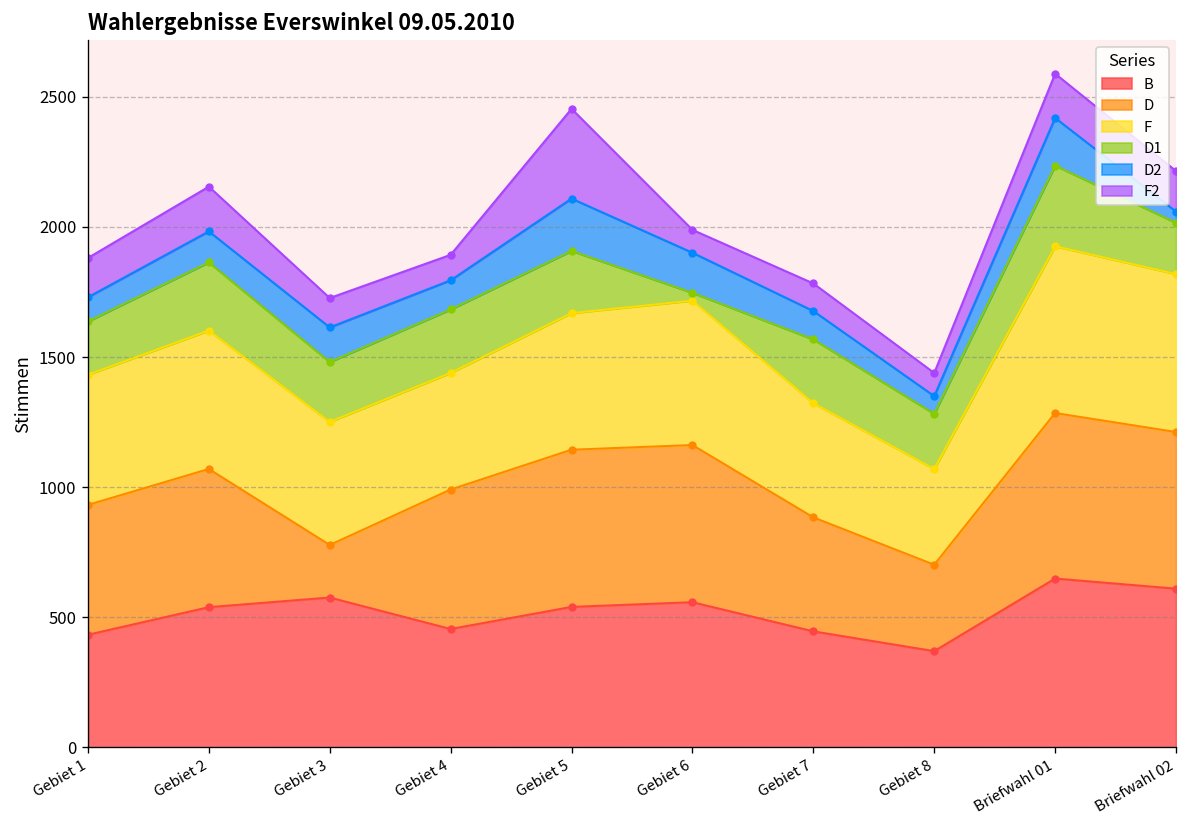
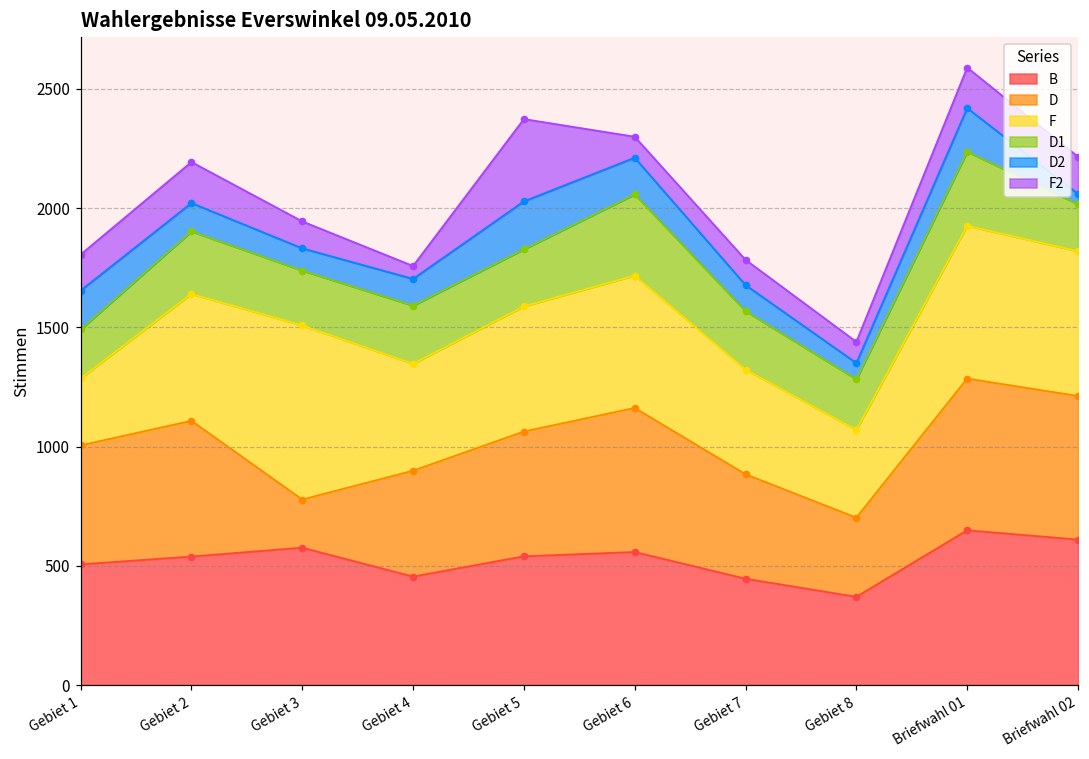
B, Gebiet 1: 430 -> 510
F, Gebiet 1: 500 -> 280
D2, Gebiet 1: 90 -> 160
D, Gebiet 2: 530 -> 570
F, Gebiet 3: 470 -> 730
D2, Gebiet 3: 130 -> 90
D, Gebiet 4: 540 -> 440
F2, Gebiet 4: 100 -> 50
D, Gebiet 5: 600 -> 520
D1, Gebiet 6: 30 -> 340
